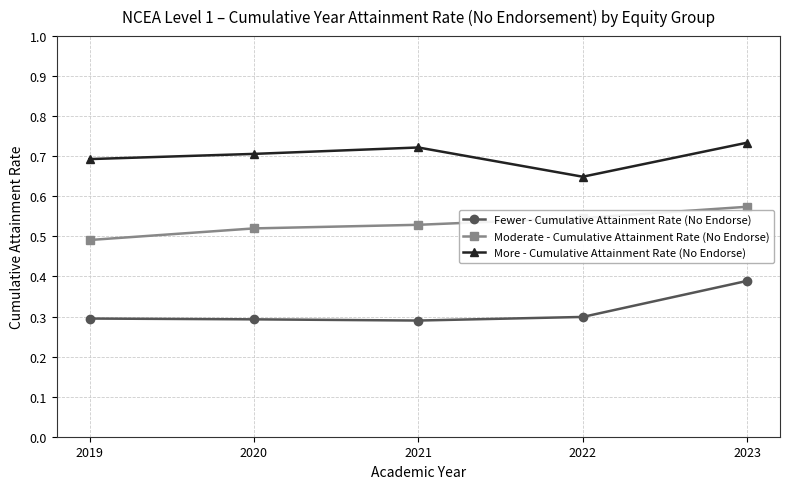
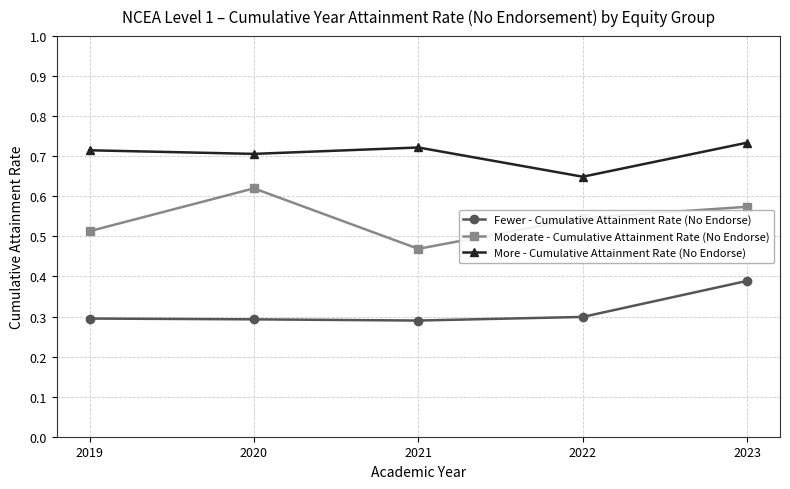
Moderate - Cumulative Attainment Rate (No Endorse), 2019: 0.49 -> 0.51
More - Cumulative Attainment Rate (No Endorse), 2019: 0.69 -> 0.72
Moderate - Cumulative Attainment Rate (No Endorse), 2020: 0.52 -> 0.62
Moderate - Cumulative Attainment Rate (No Endorse), 2021: 0.53 -> 0.47
